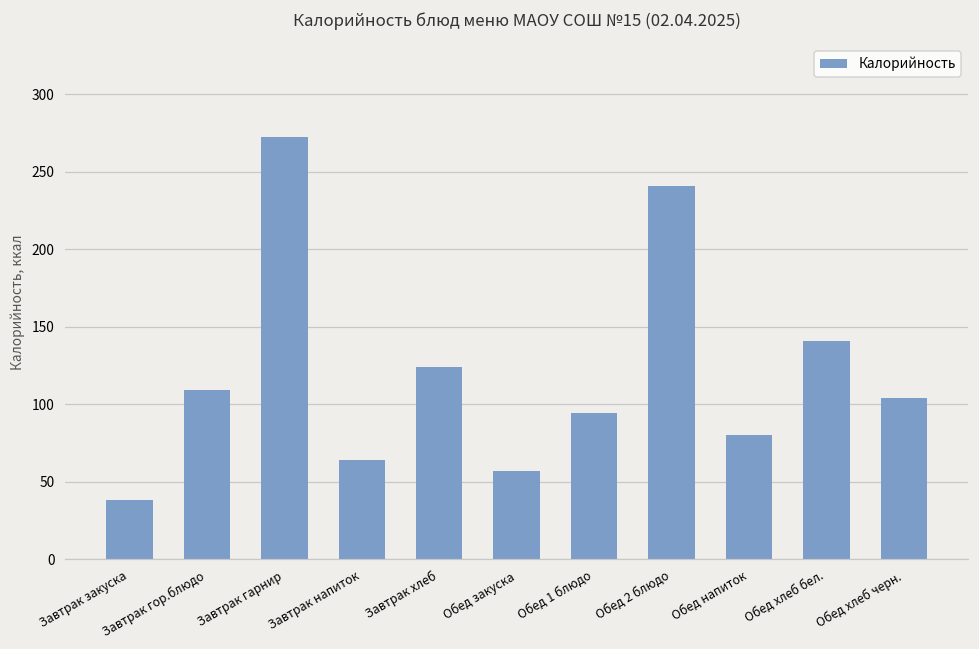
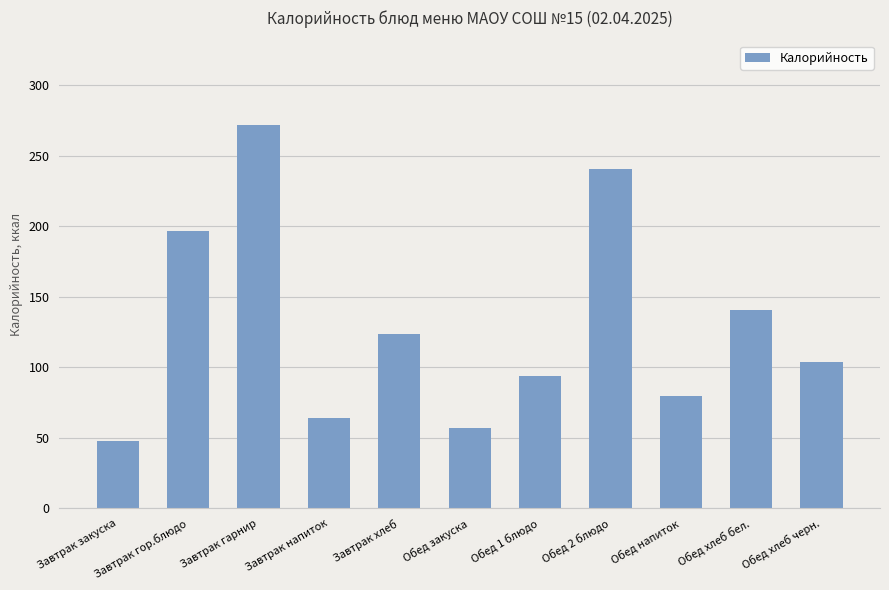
Завтрак закуска: 38 -> 48
Завтрак гор.блюдо: 109 -> 197
